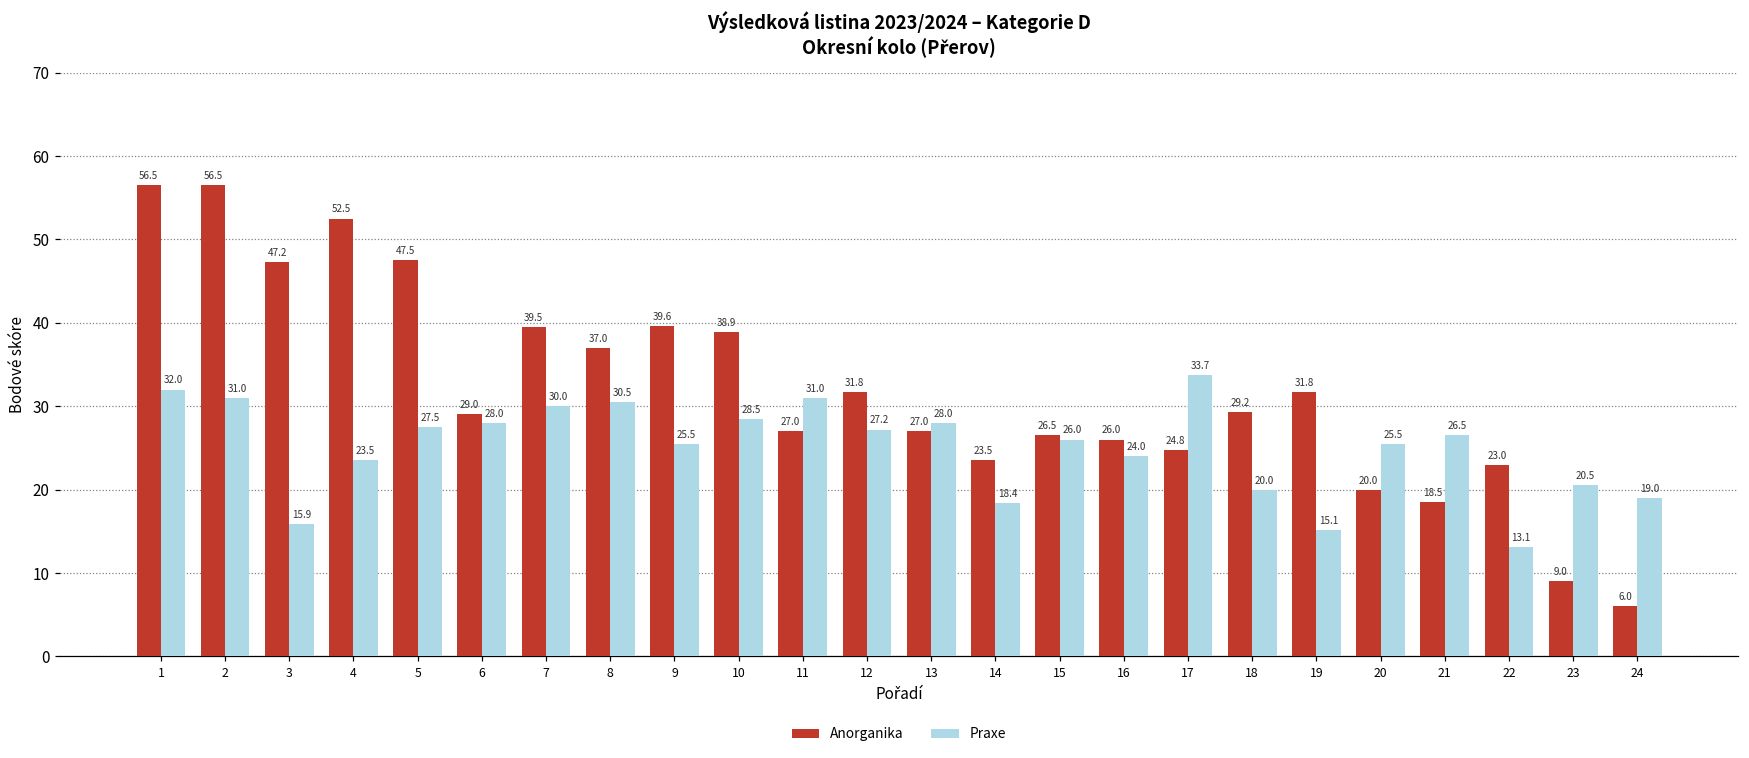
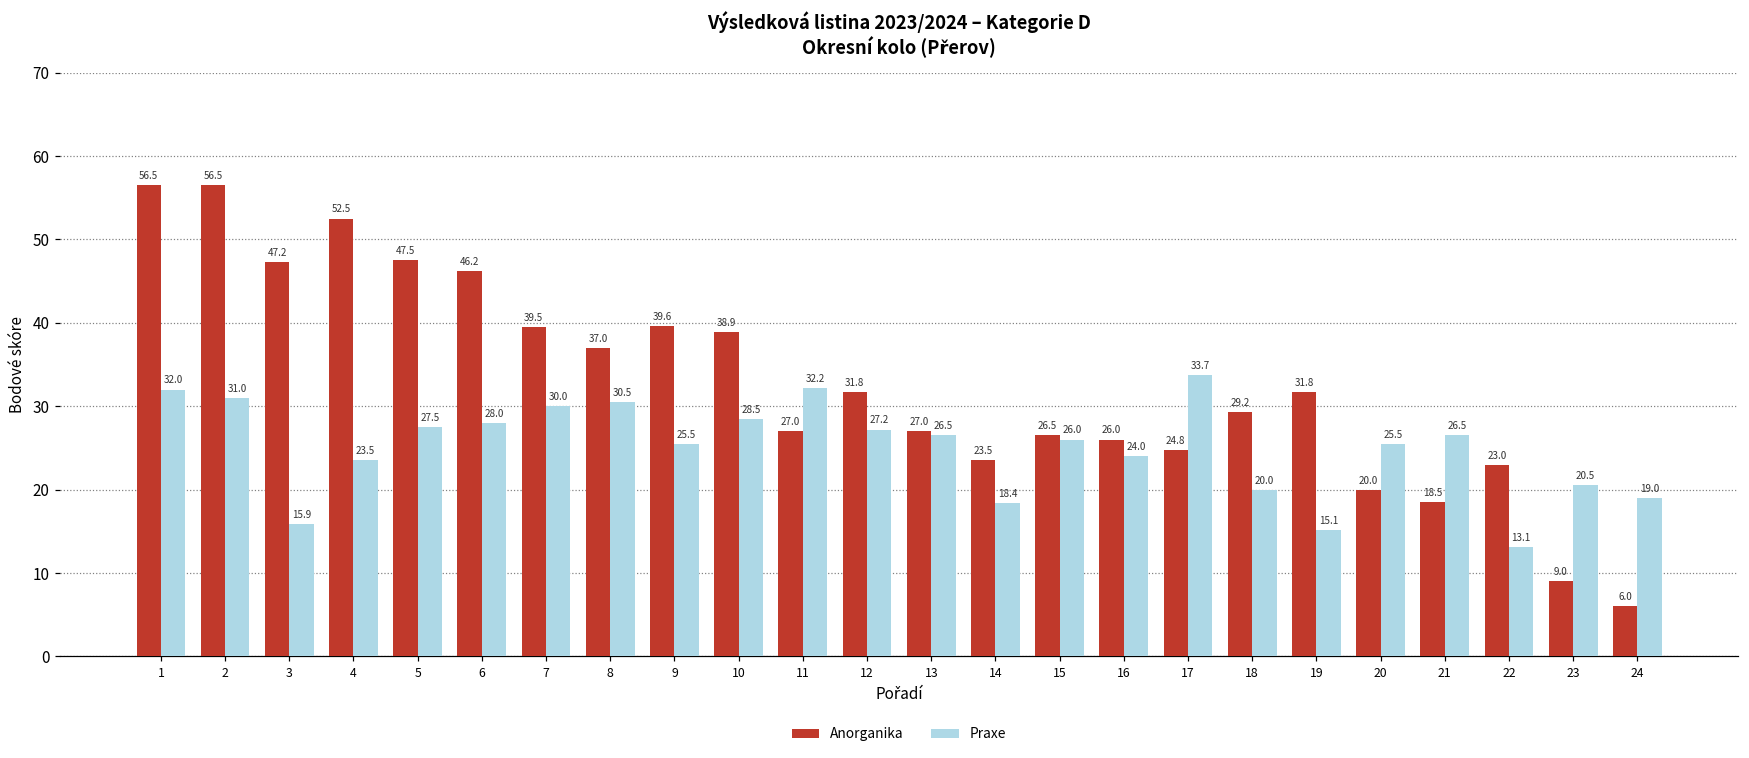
Anorganika, 6: 29.0 -> 46.2
Praxe, 11: 31.0 -> 32.2
Praxe, 13: 28.0 -> 26.5
